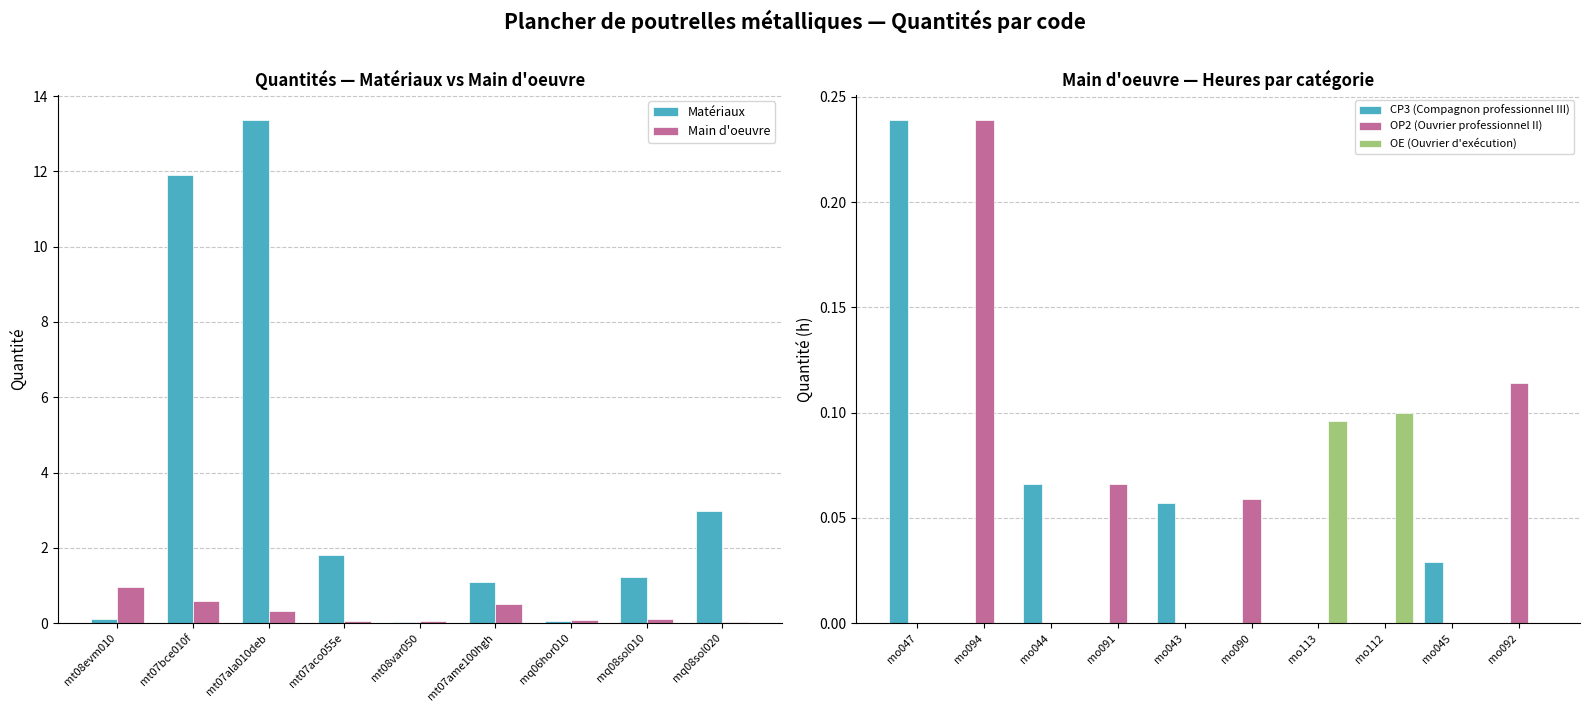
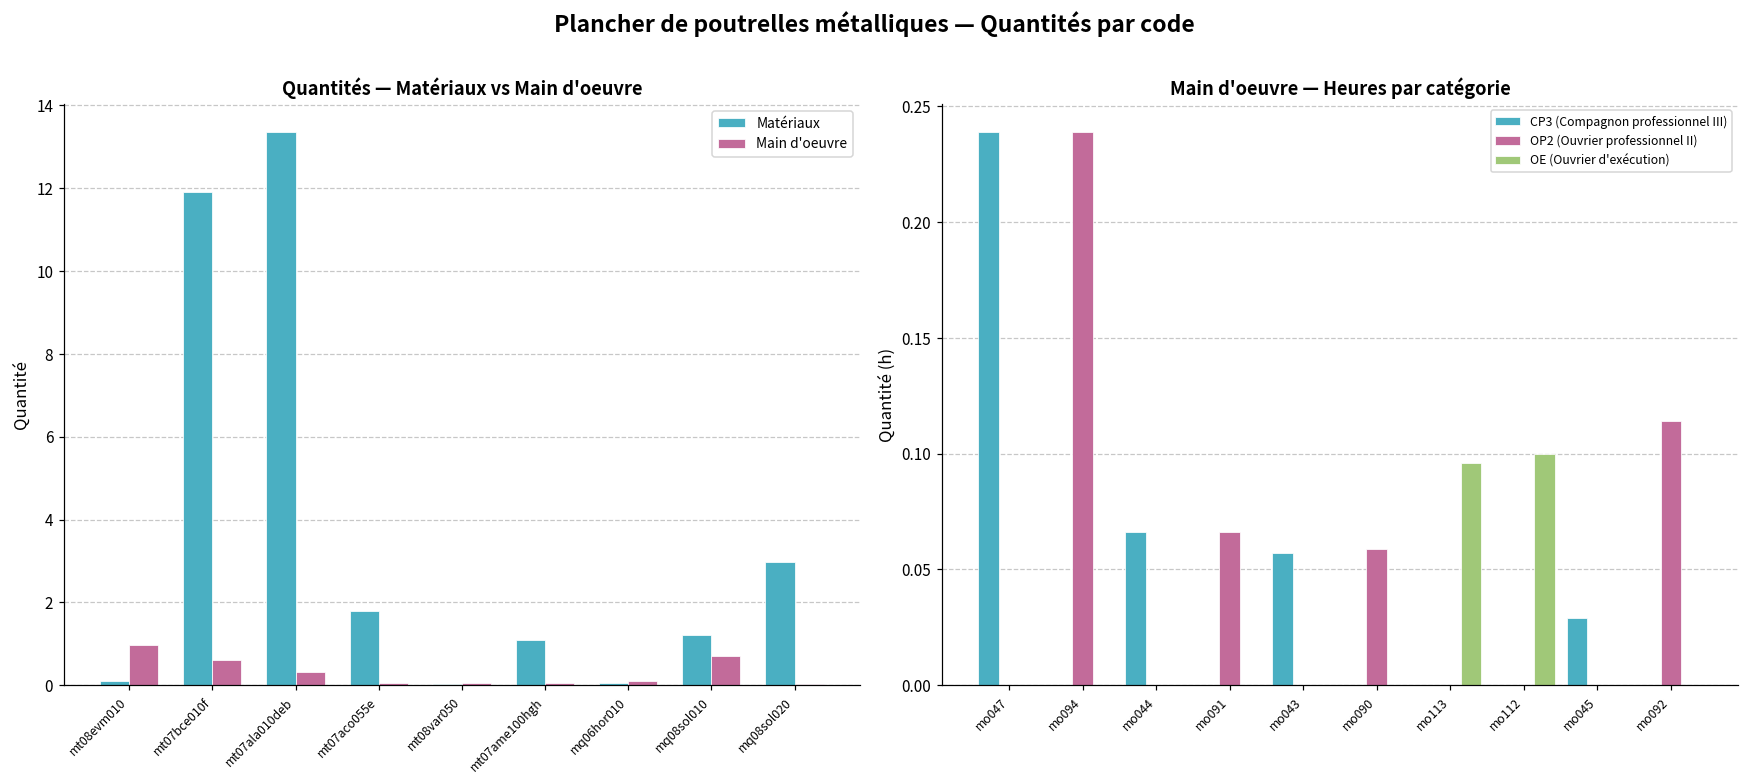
Quantités — Matériaux vs Main d'oeuvre, Main d'oeuvre, mt07ame100hgh: 0.5 -> 0.1
Quantités — Matériaux vs Main d'oeuvre, Main d'oeuvre, mq08sol010: 0.1 -> 0.7
